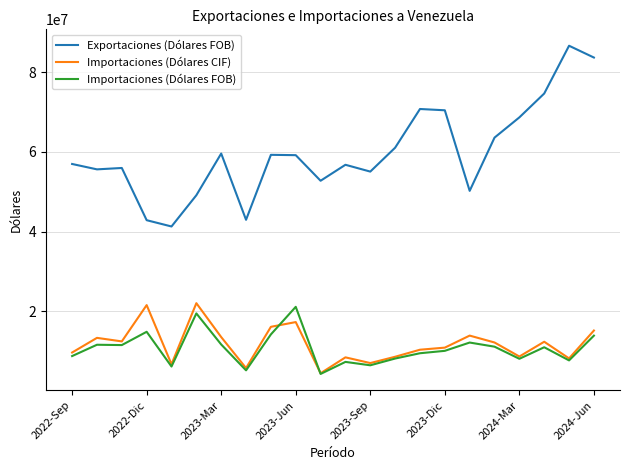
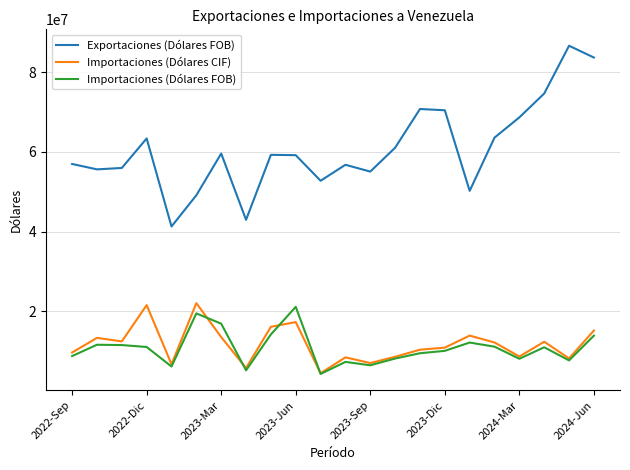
Exportaciones (Dólares FOB), 2022-Dic: 43000000 -> 63000000
Importaciones (Dólares FOB), 2022-Dic: 15000000 -> 11000000
Importaciones (Dólares FOB), 2023-Mar: 12000000 -> 17000000
